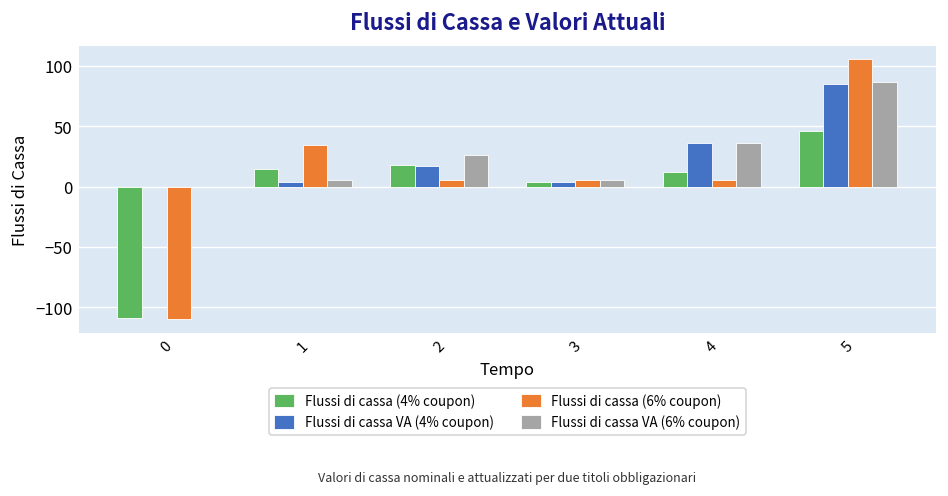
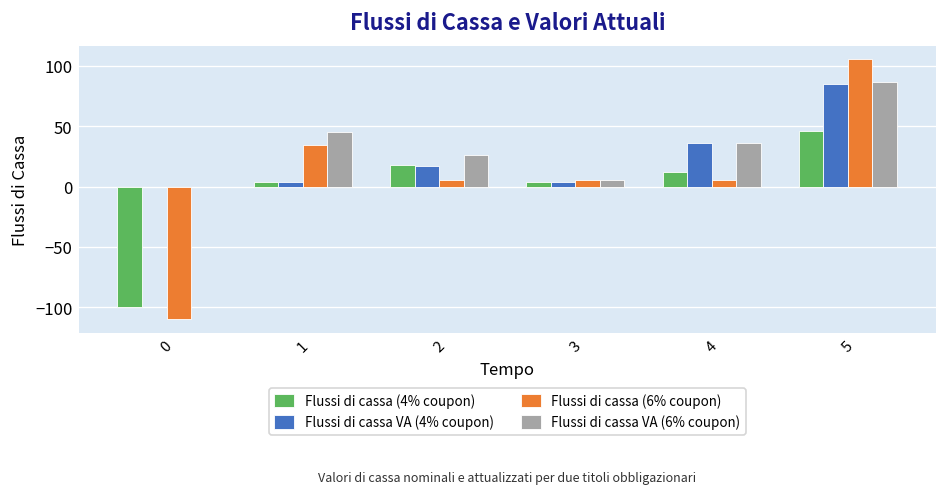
Flussi di cassa (4% coupon), 0: -109 -> -100
Flussi di cassa (4% coupon), 1: 15 -> 4
Flussi di cassa VA (6% coupon), 1: 6 -> 45
